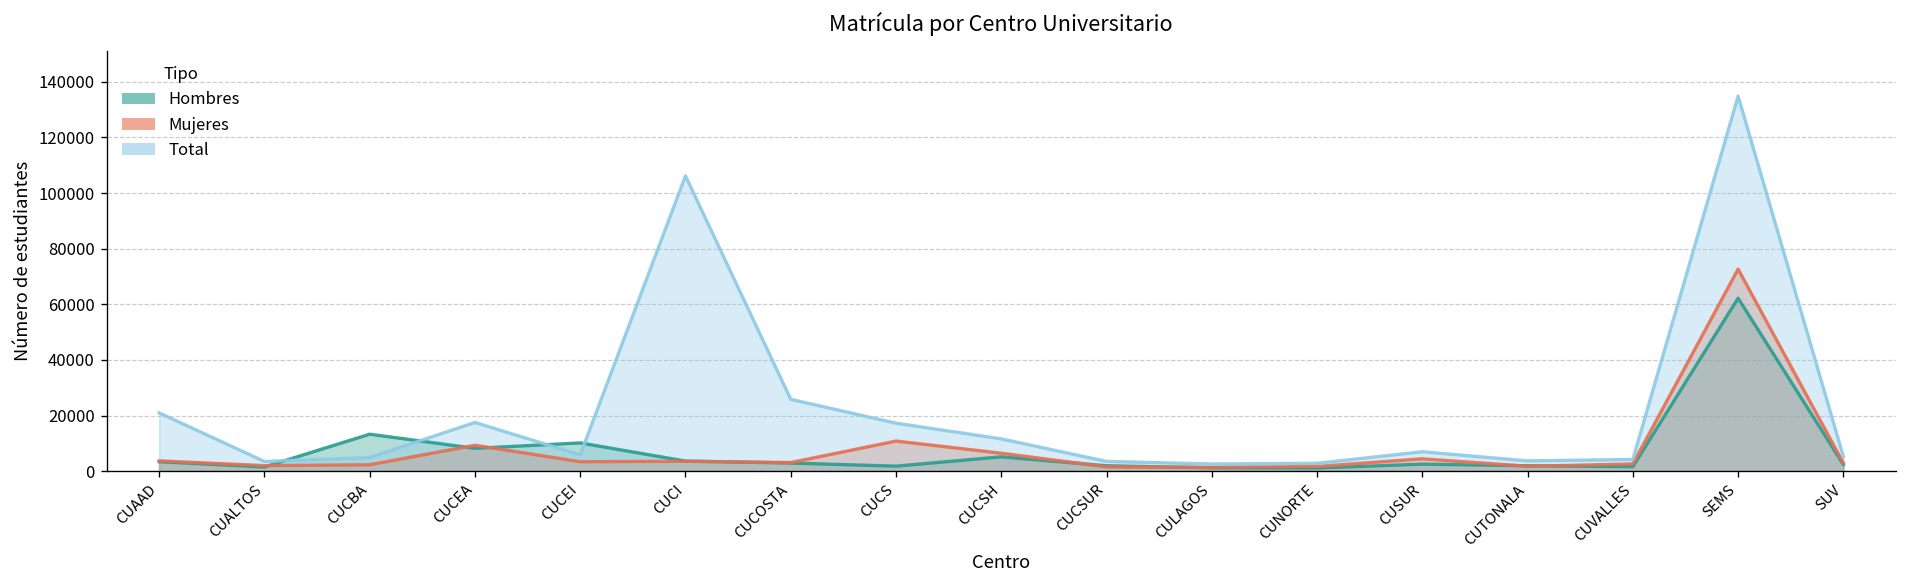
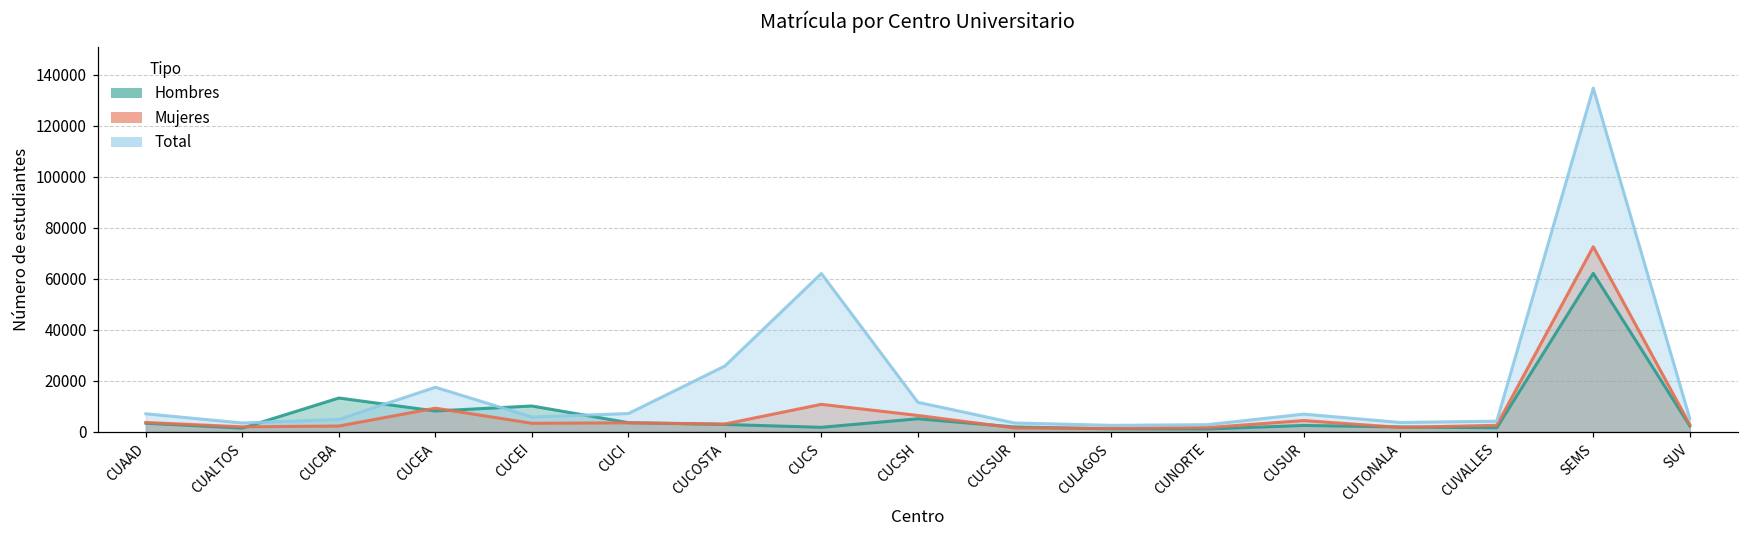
Total, CUAAD: 21000 -> 7000
Total, CUCI: 106000 -> 7000
Total, CUCS: 17000 -> 62000
